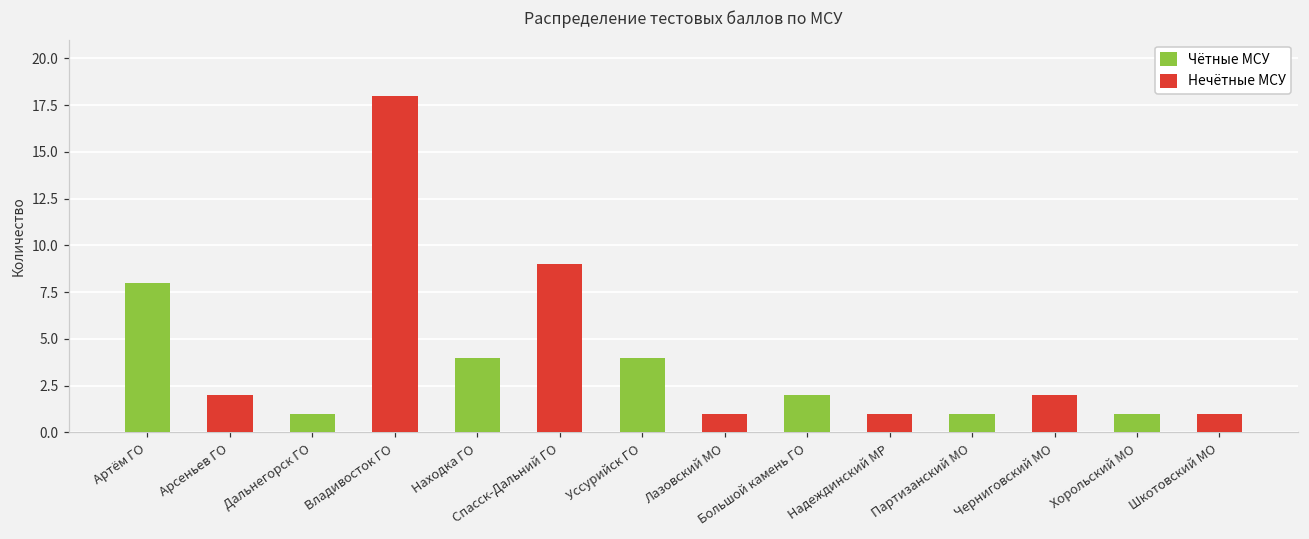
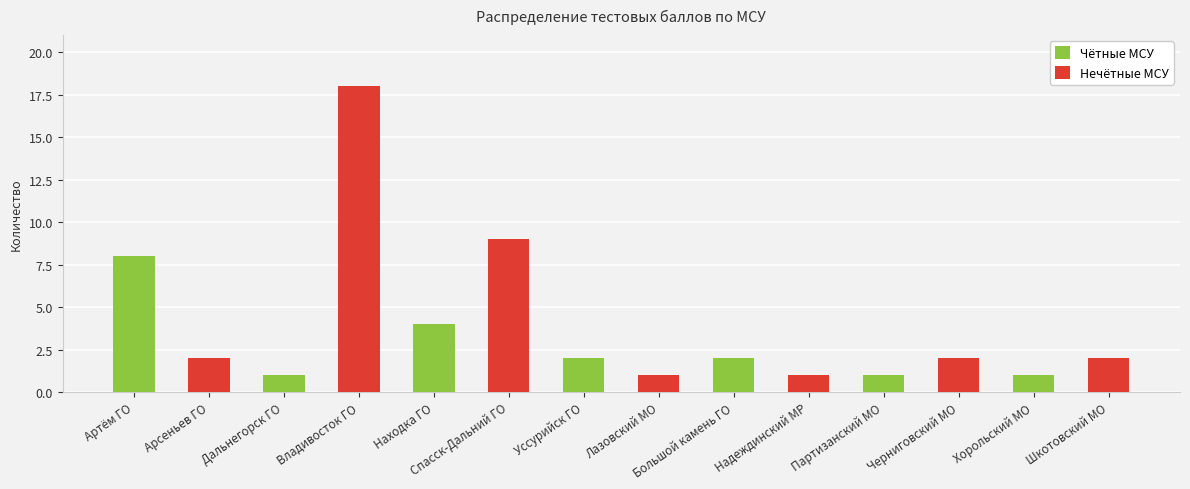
Чётные МСУ, Уссурийск ГО: 4 -> 2
Нечётные МСУ, Шкотовский МО: 1 -> 2
